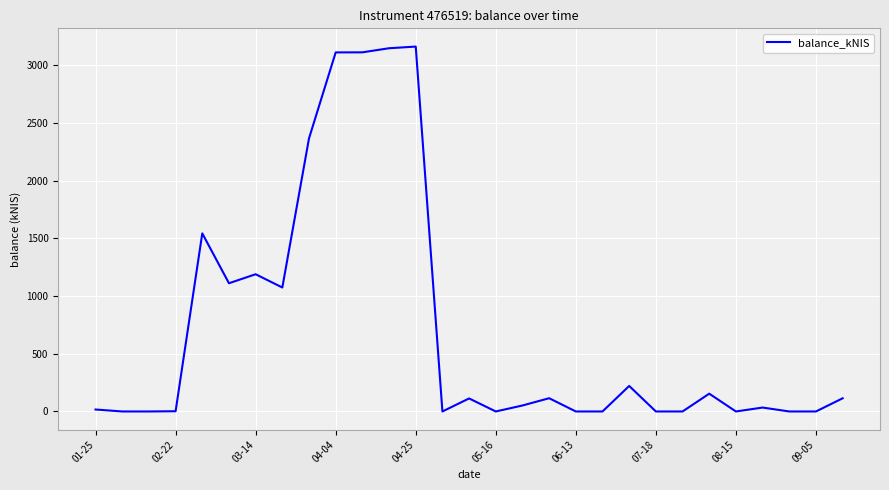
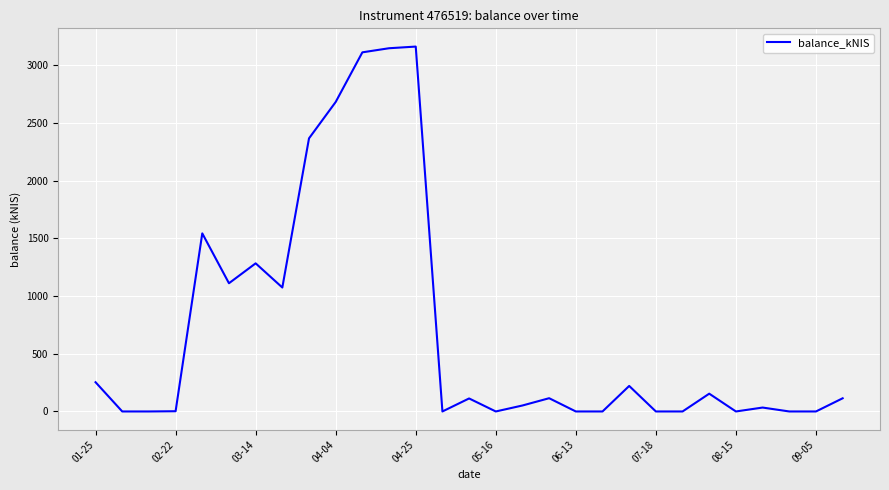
01-25: 20 -> 250
03-14: 1190 -> 1280
04-04: 3110 -> 2680
